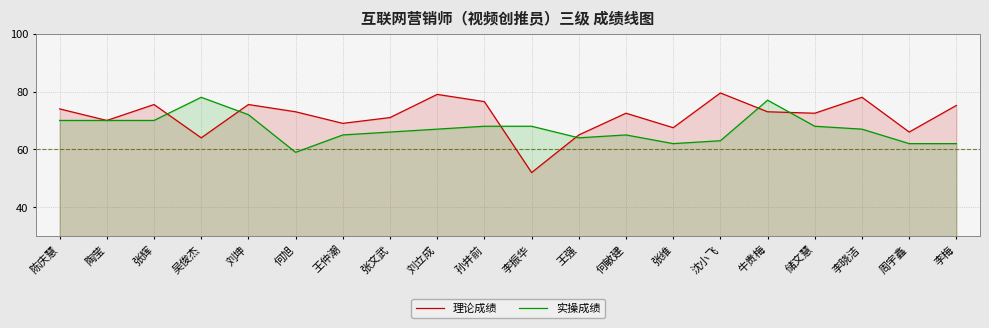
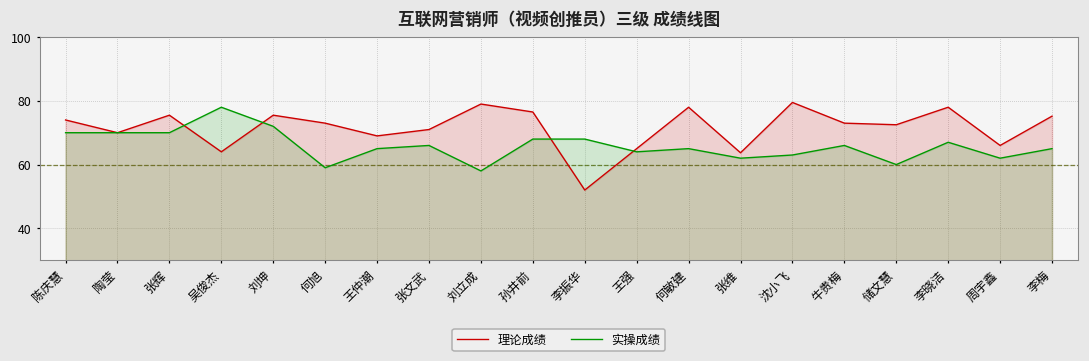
实操成绩, 刘立成: 67 -> 58
理论成绩, 何敏建: 73 -> 78
理论成绩, 张维: 68 -> 64
实操成绩, 牛贵梅: 77 -> 66
实操成绩, 储文慧: 68 -> 60
实操成绩, 李梅: 62 -> 65
